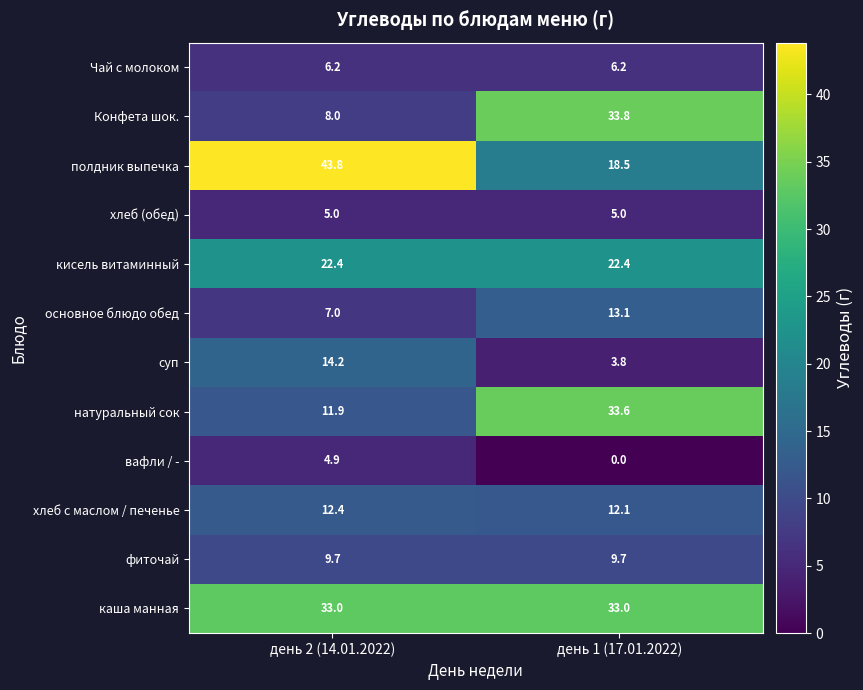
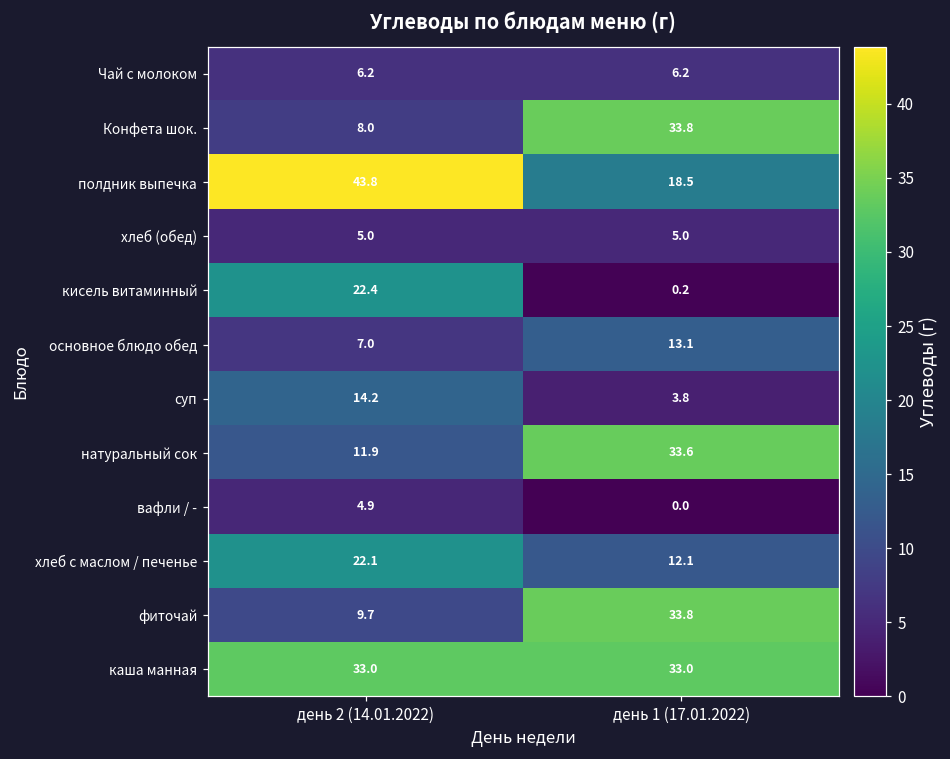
кисель витаминный, день 1 (17.01.2022): 22.4 -> 0.2
хлеб с маслом / печенье, день 2 (14.01.2022): 12.4 -> 22.1
фиточай, день 1 (17.01.2022): 9.7 -> 33.8
